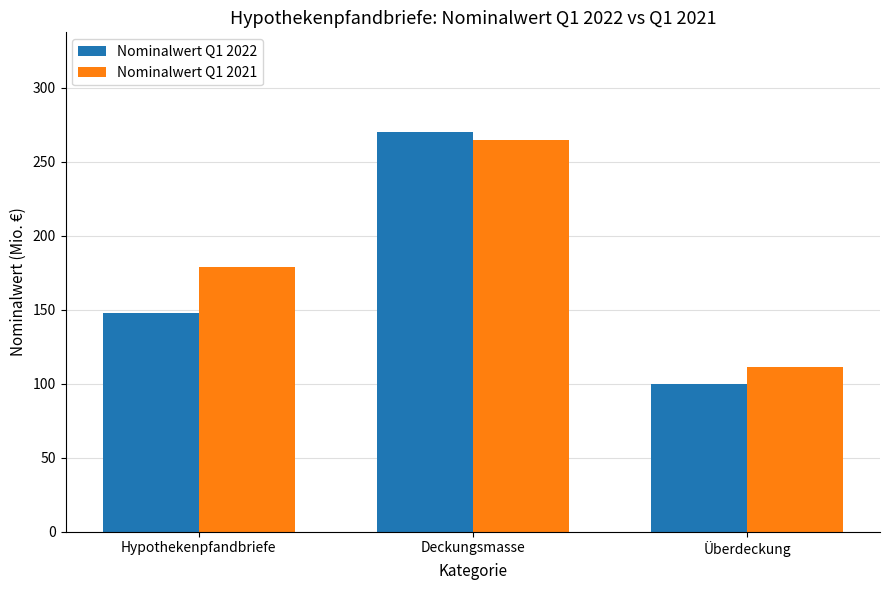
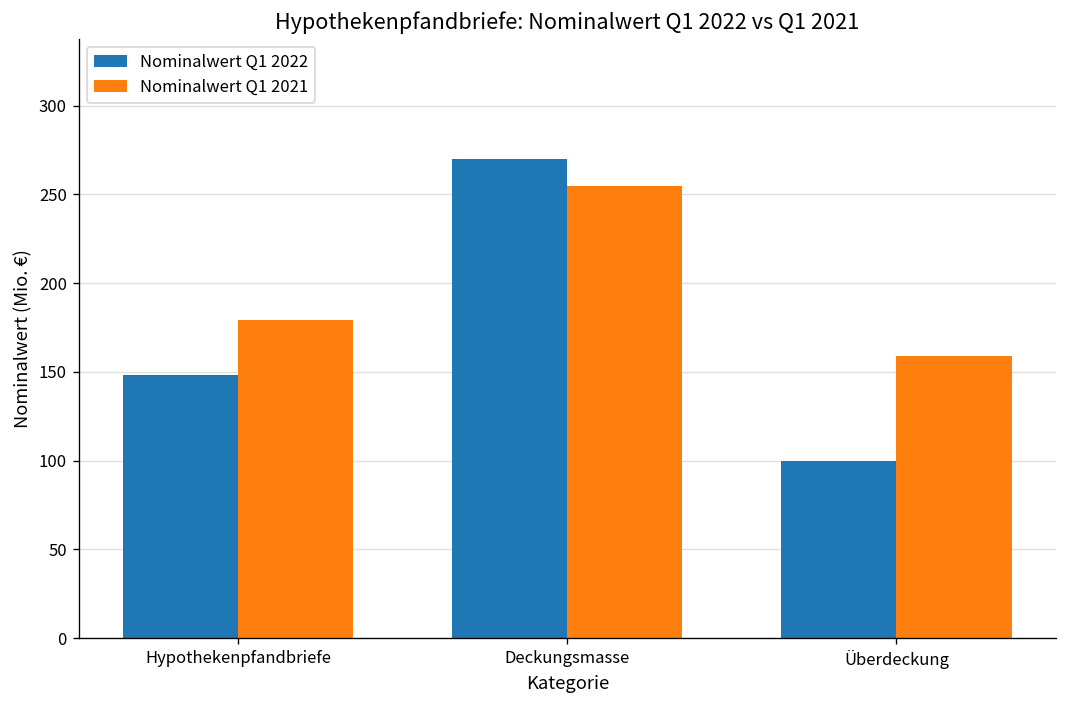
Nominalwert Q1 2021, Deckungsmasse: 265 -> 255
Nominalwert Q1 2021, Überdeckung: 112 -> 159
